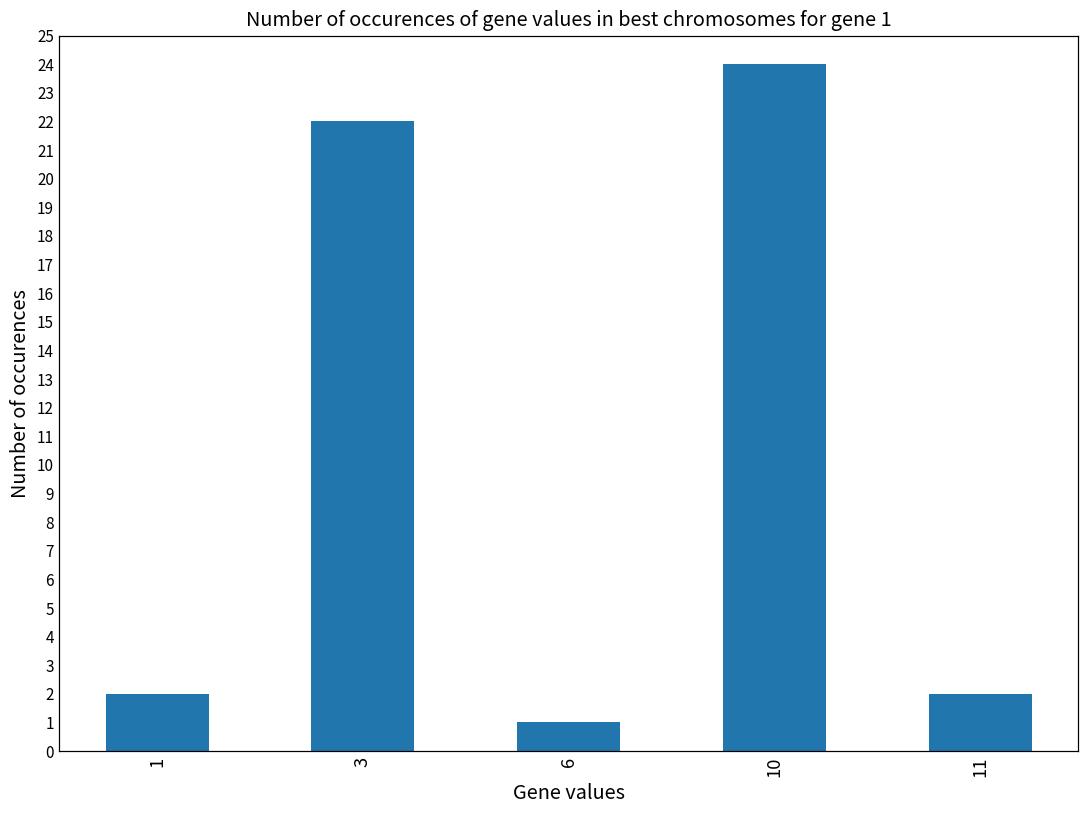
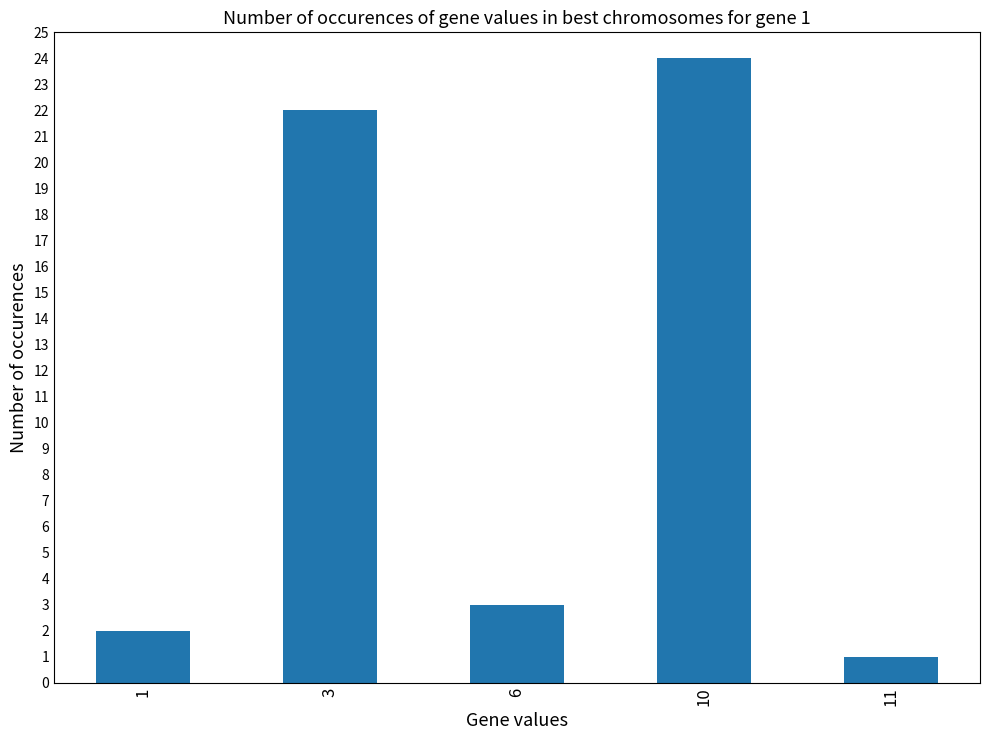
6: 1 -> 3
11: 2 -> 1
